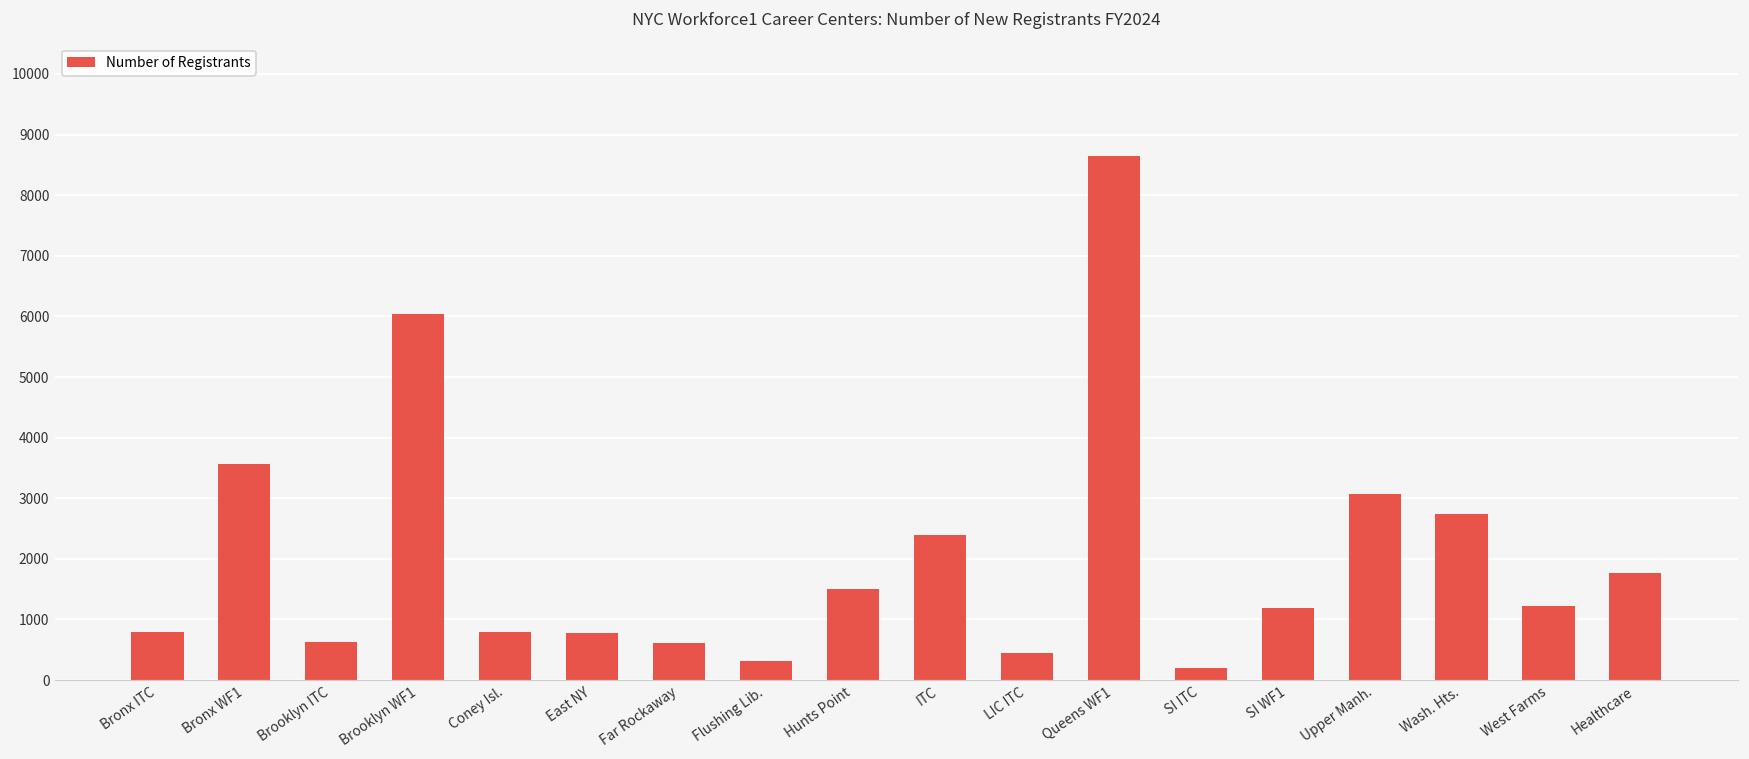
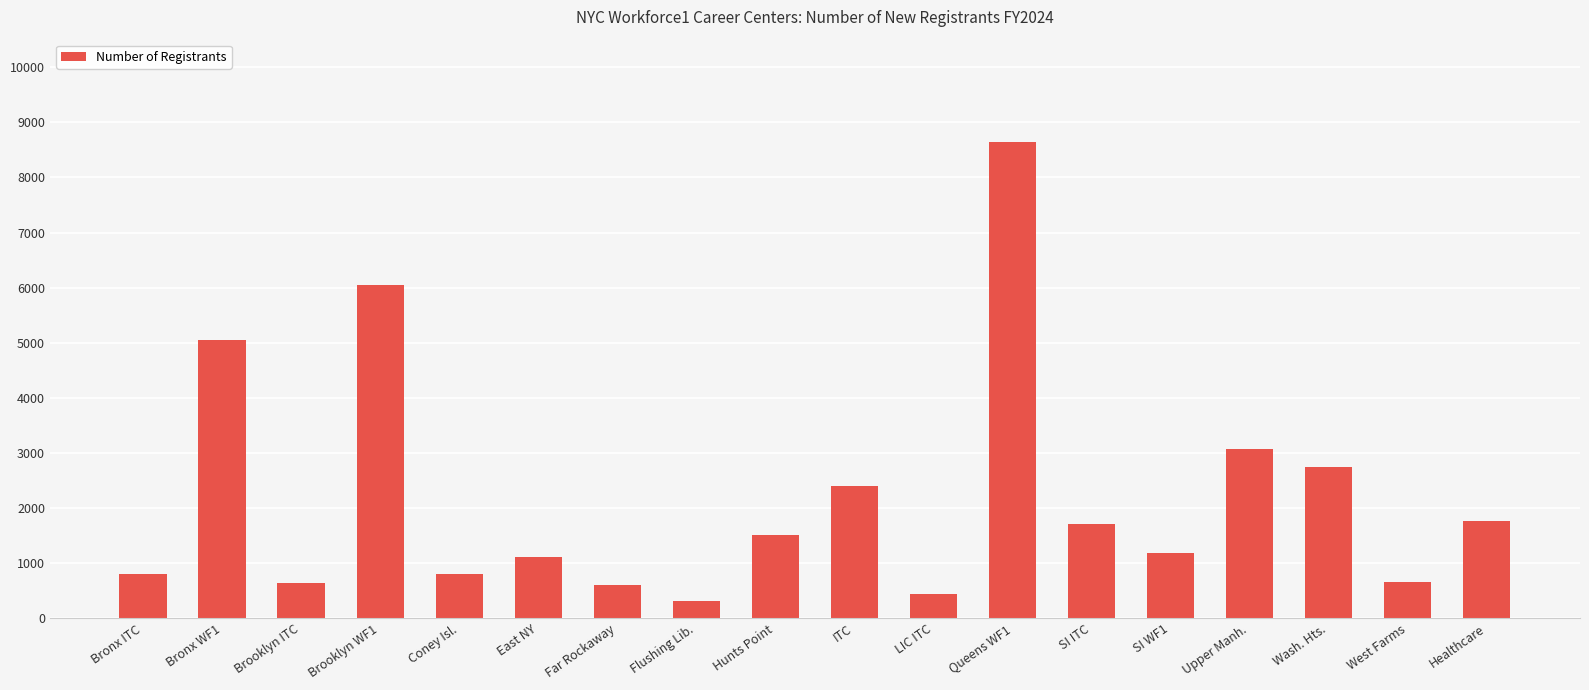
Bronx WF1: 3600 -> 5000
East NY: 800 -> 1100
SI ITC: 200 -> 1700
West Farms: 1200 -> 700
